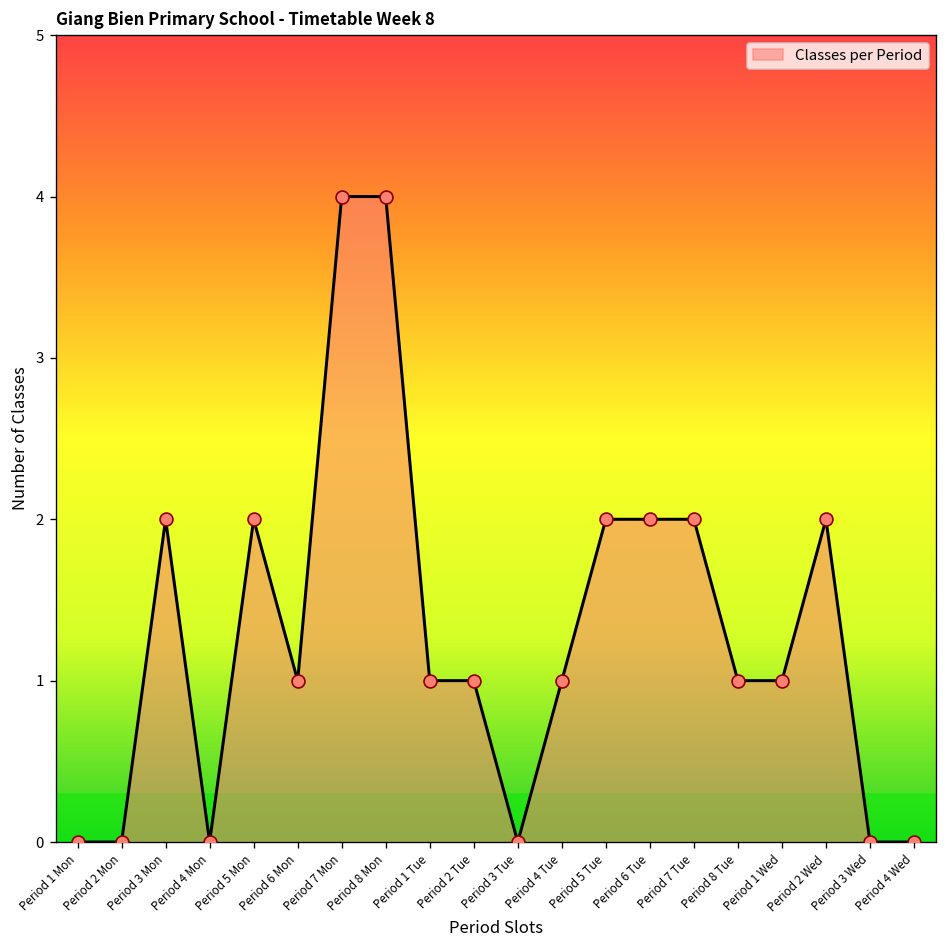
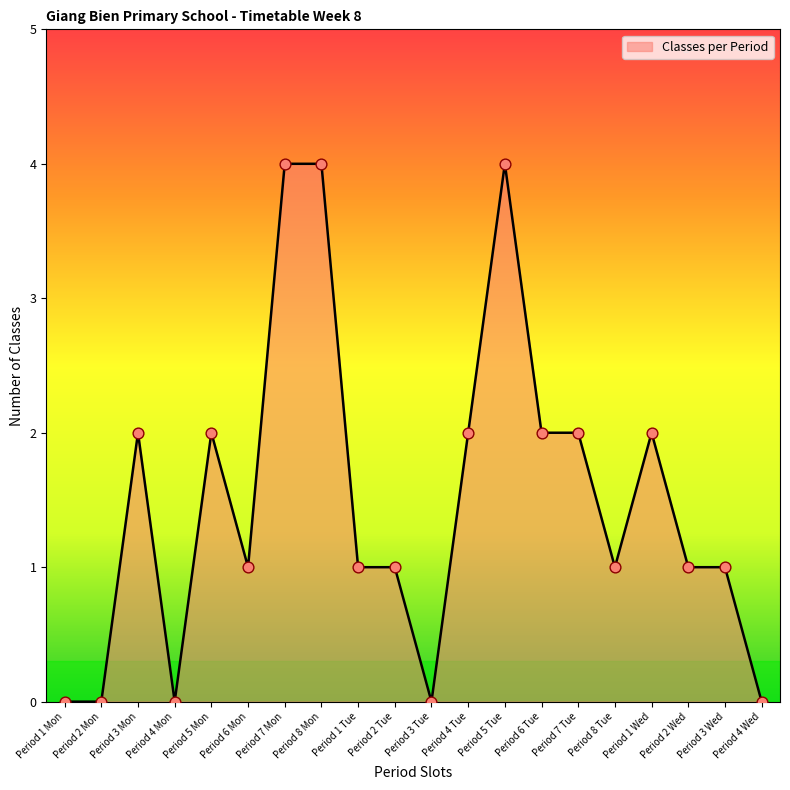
Period 4 Tue: 1 -> 2
Period 5 Tue: 2 -> 4
Period 1 Wed: 1 -> 2
Period 2 Wed: 2 -> 1
Period 3 Wed: 0 -> 1
